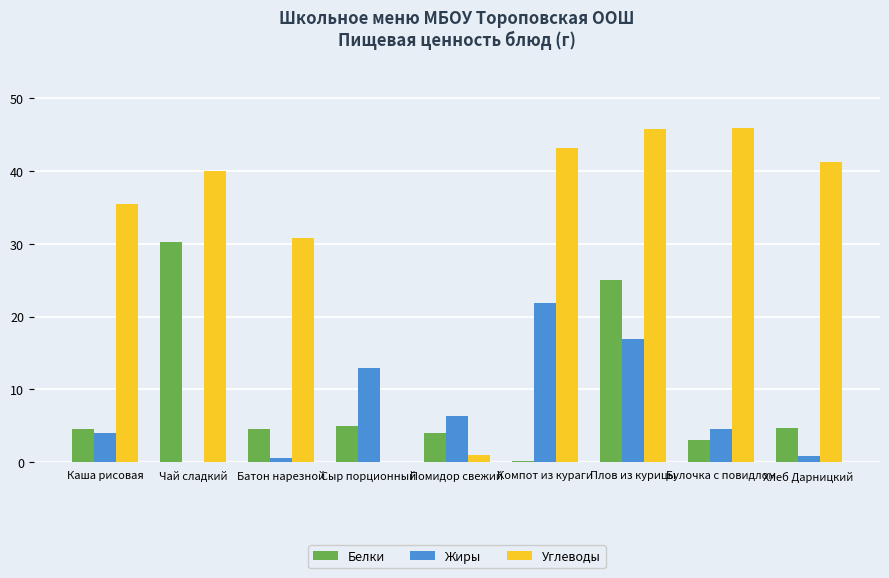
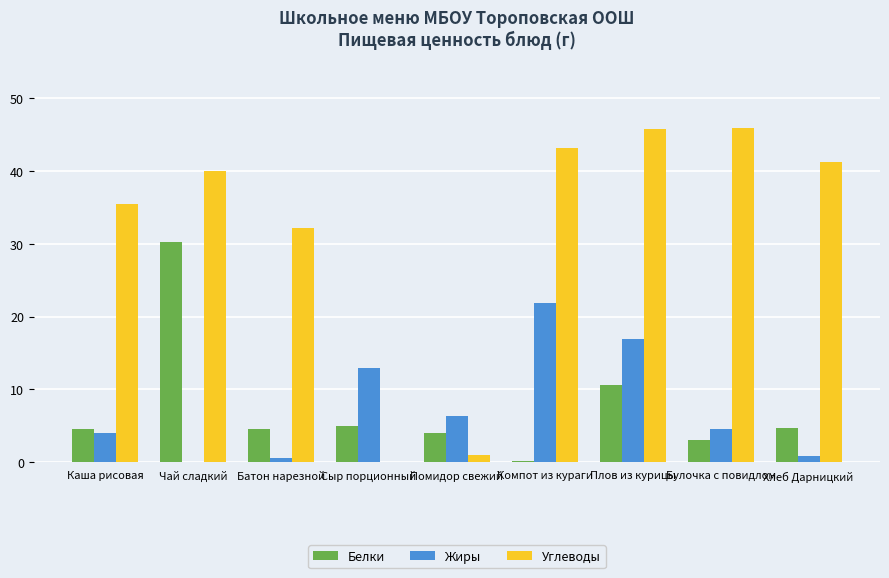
Углеводы, Батон нарезной: 31 -> 32
Белки, Плов из курицы: 25 -> 11
